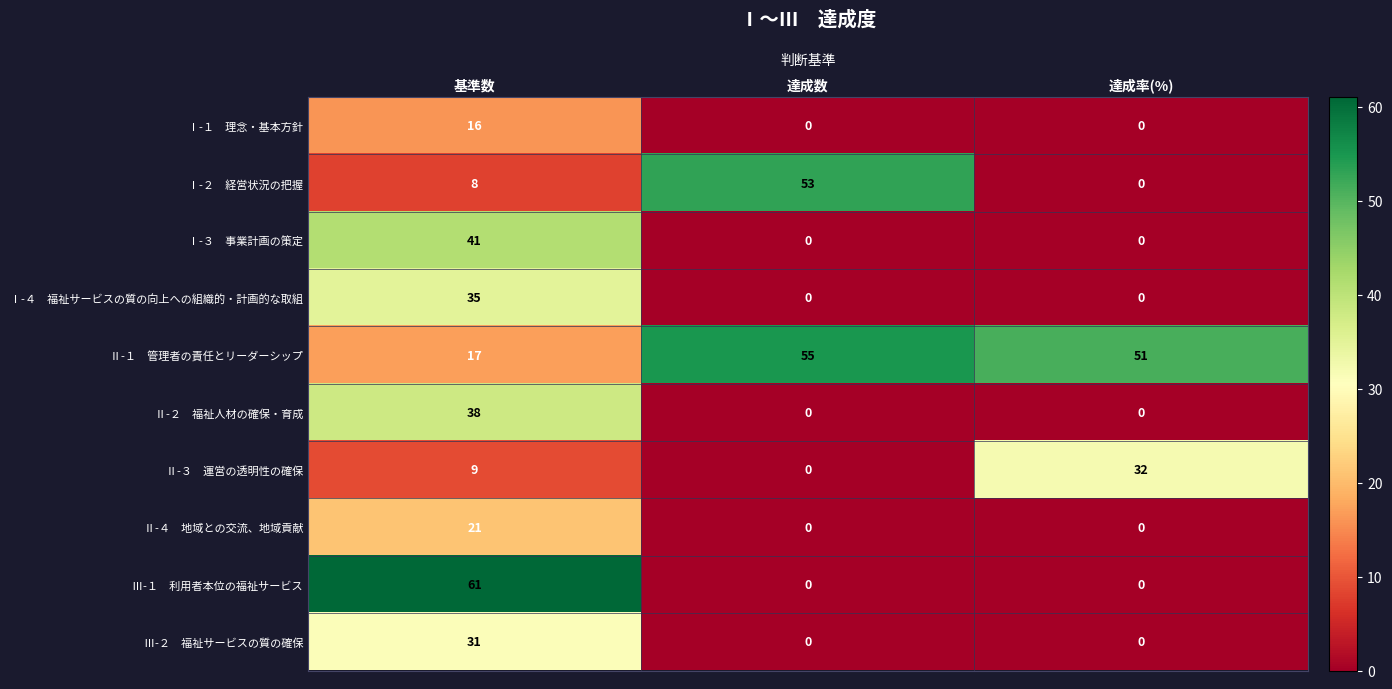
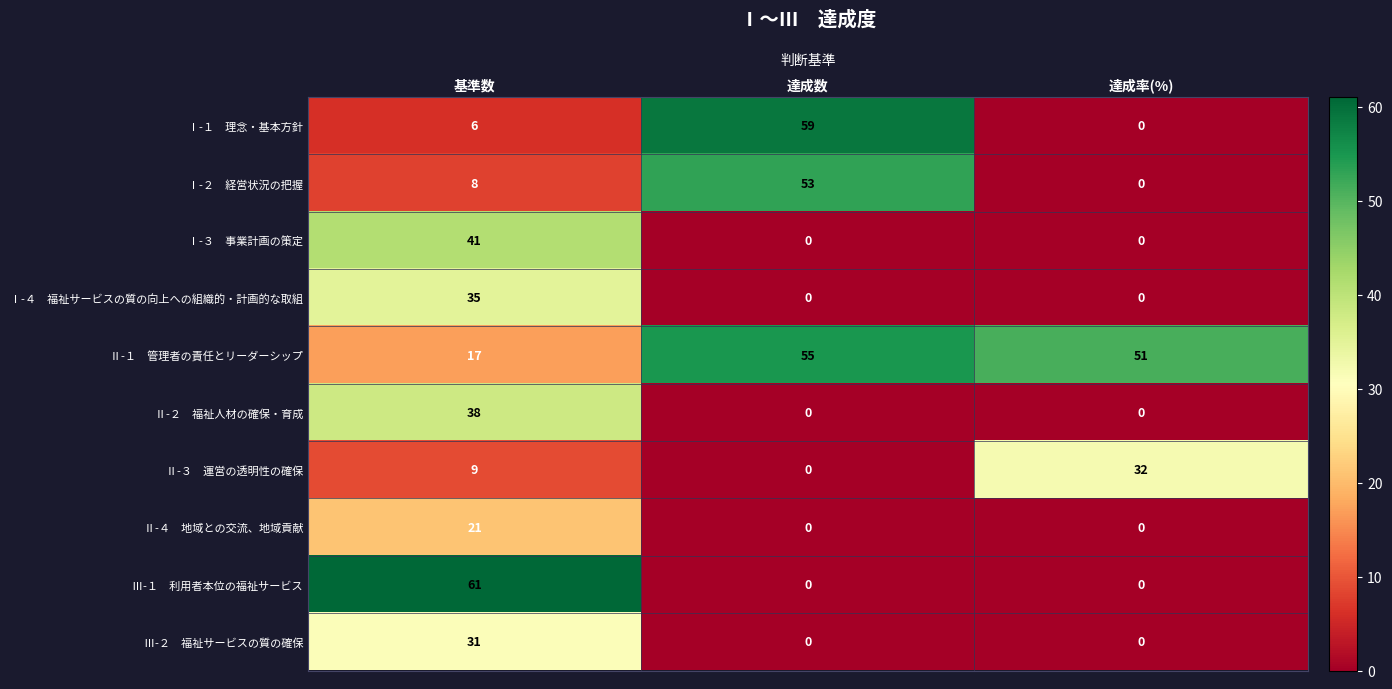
Ⅰ-１ 理念・基本方針, 基準数: 16 -> 6
Ⅰ-１ 理念・基本方針, 達成数: 0 -> 59
